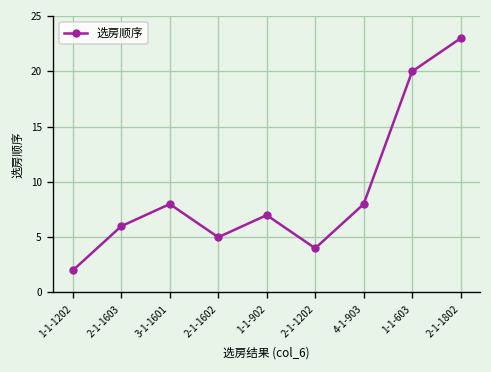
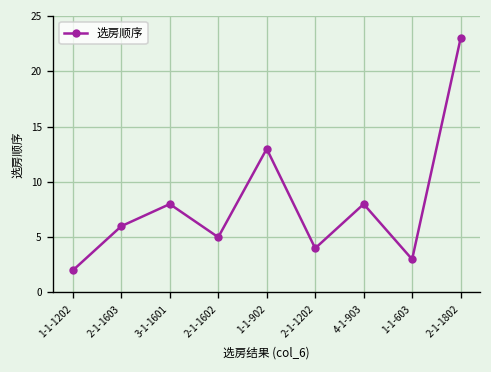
1-1-902: 7 -> 13
1-1-603: 20 -> 3
